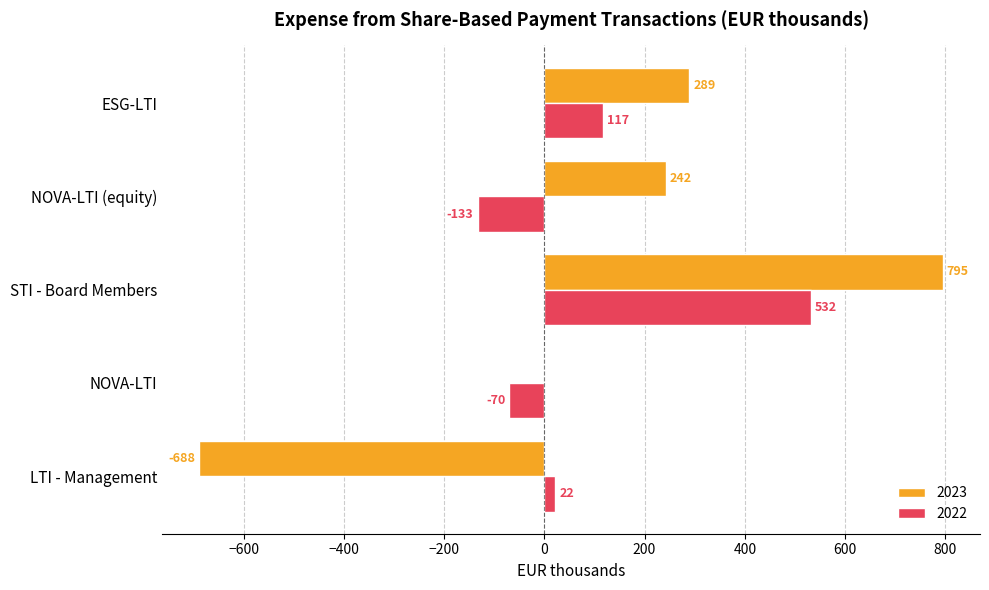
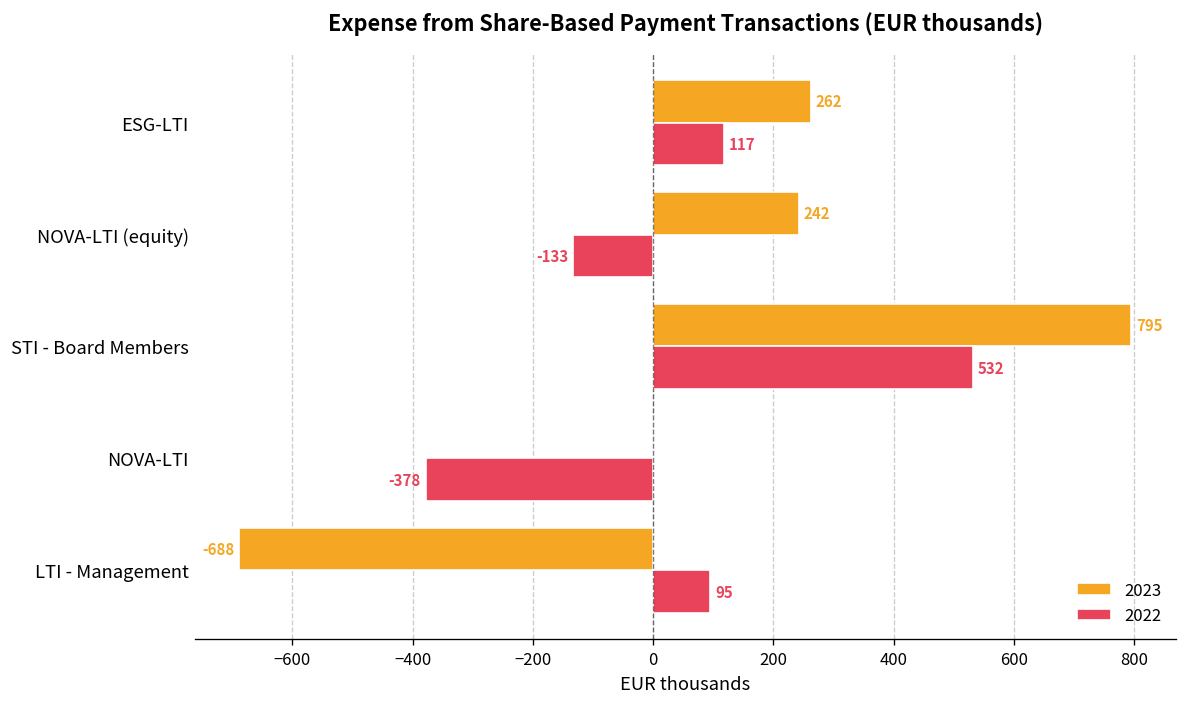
2023, ESG-LTI: 289 -> 262
2022, NOVA-LTI: -70 -> -378
2022, LTI - Management: 22 -> 95
